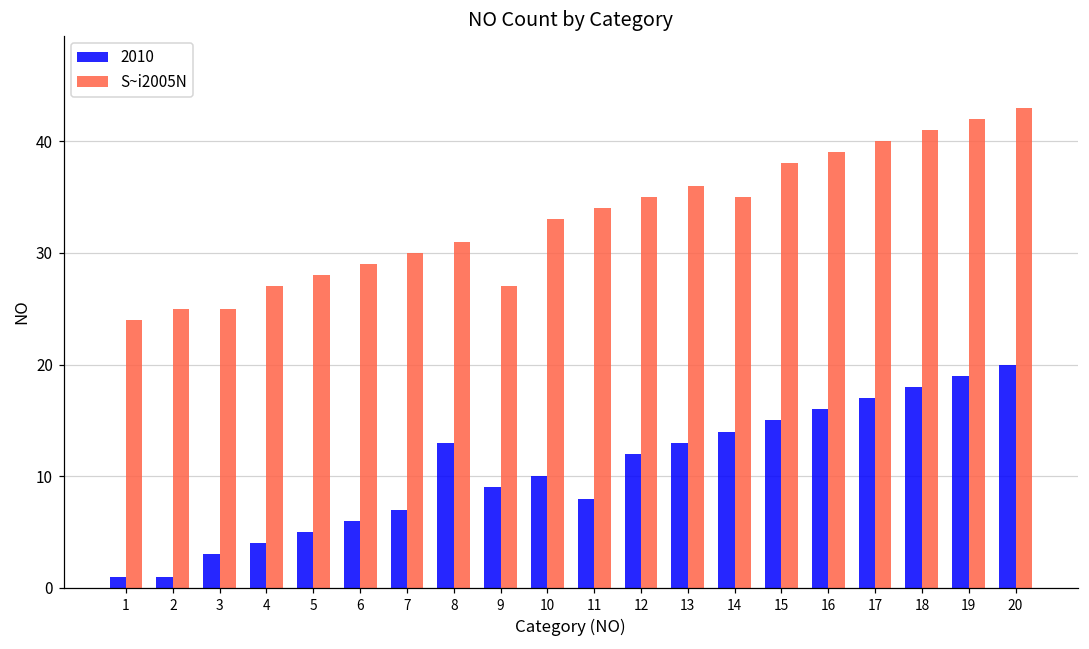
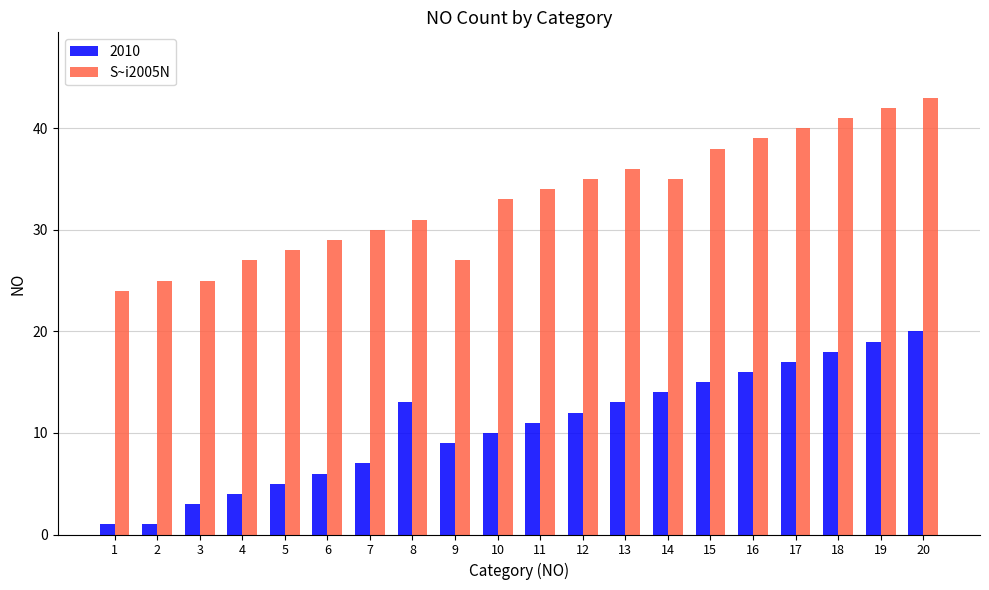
2010, 11: 8 -> 11
